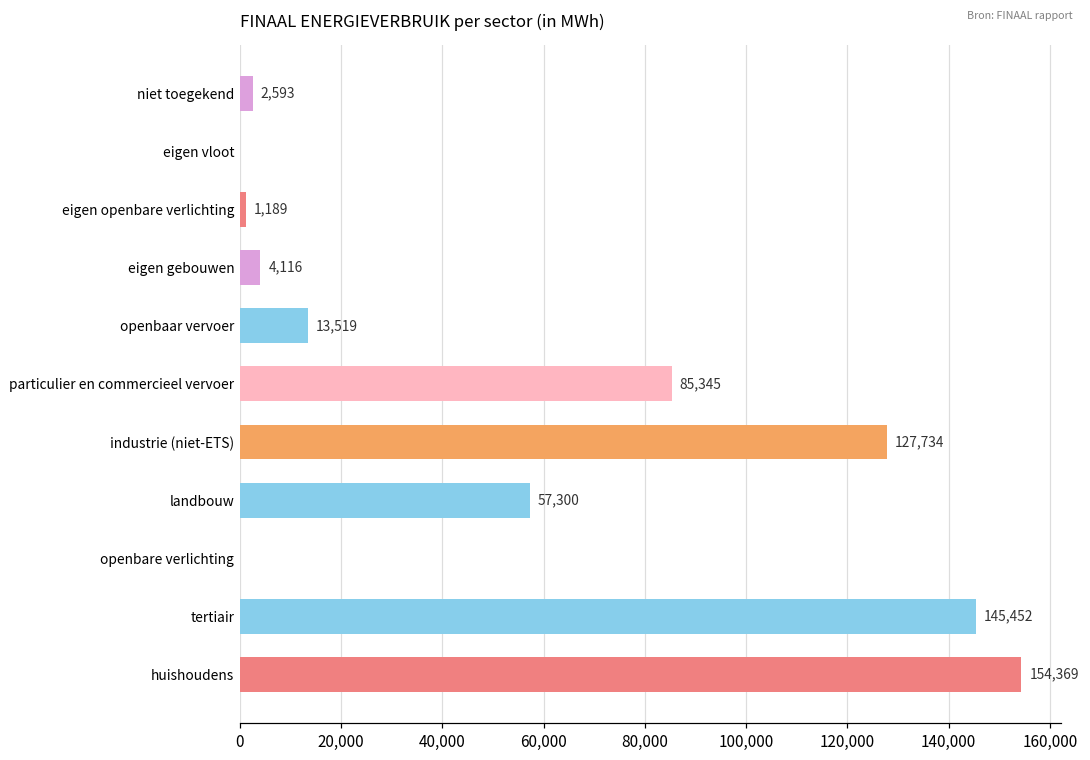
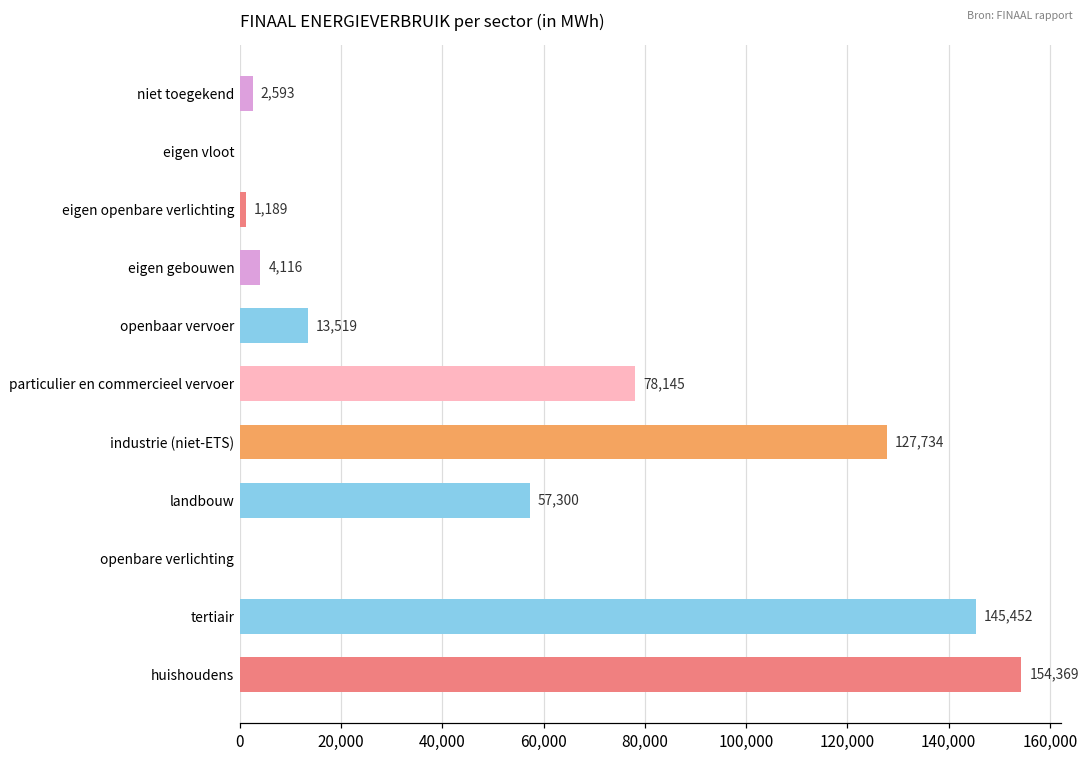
particulier en commercieel vervoer: 85,345 -> 78,145
